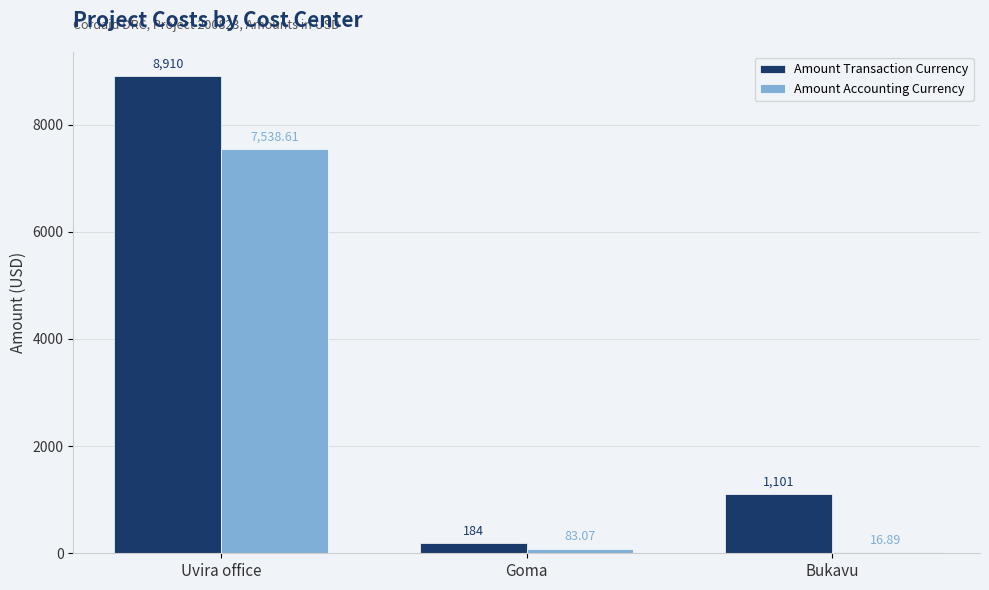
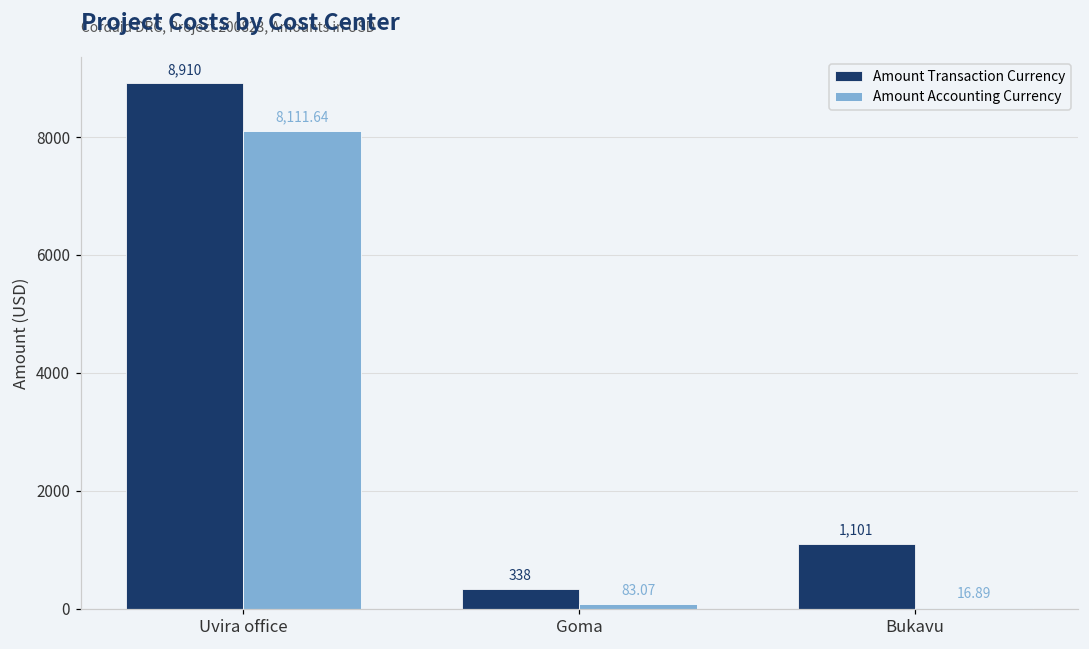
Amount Accounting Currency, Uvira office: 7,538.61 -> 8,111.64
Amount Transaction Currency, Goma: 184 -> 338
